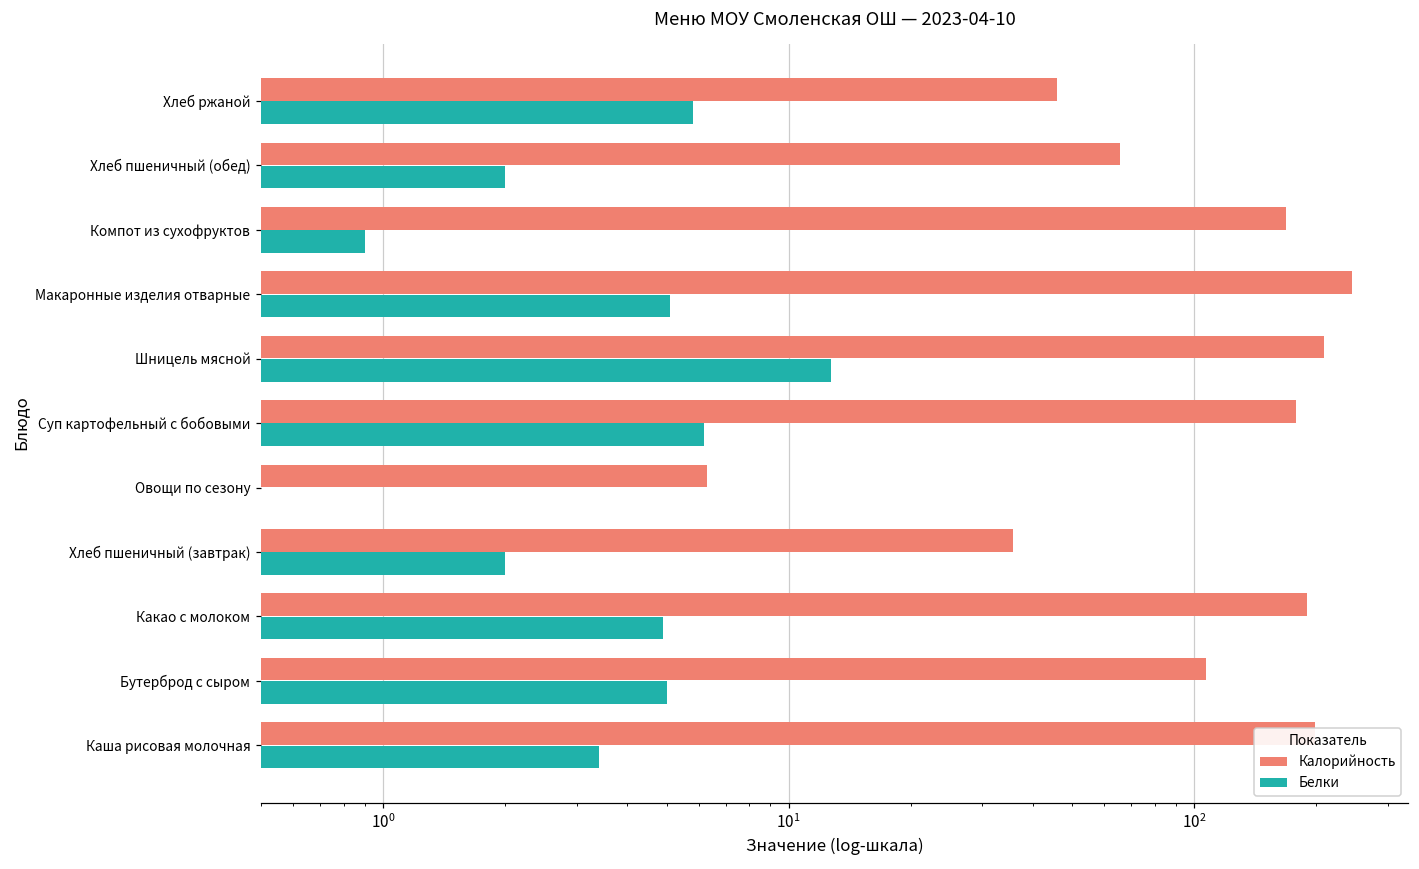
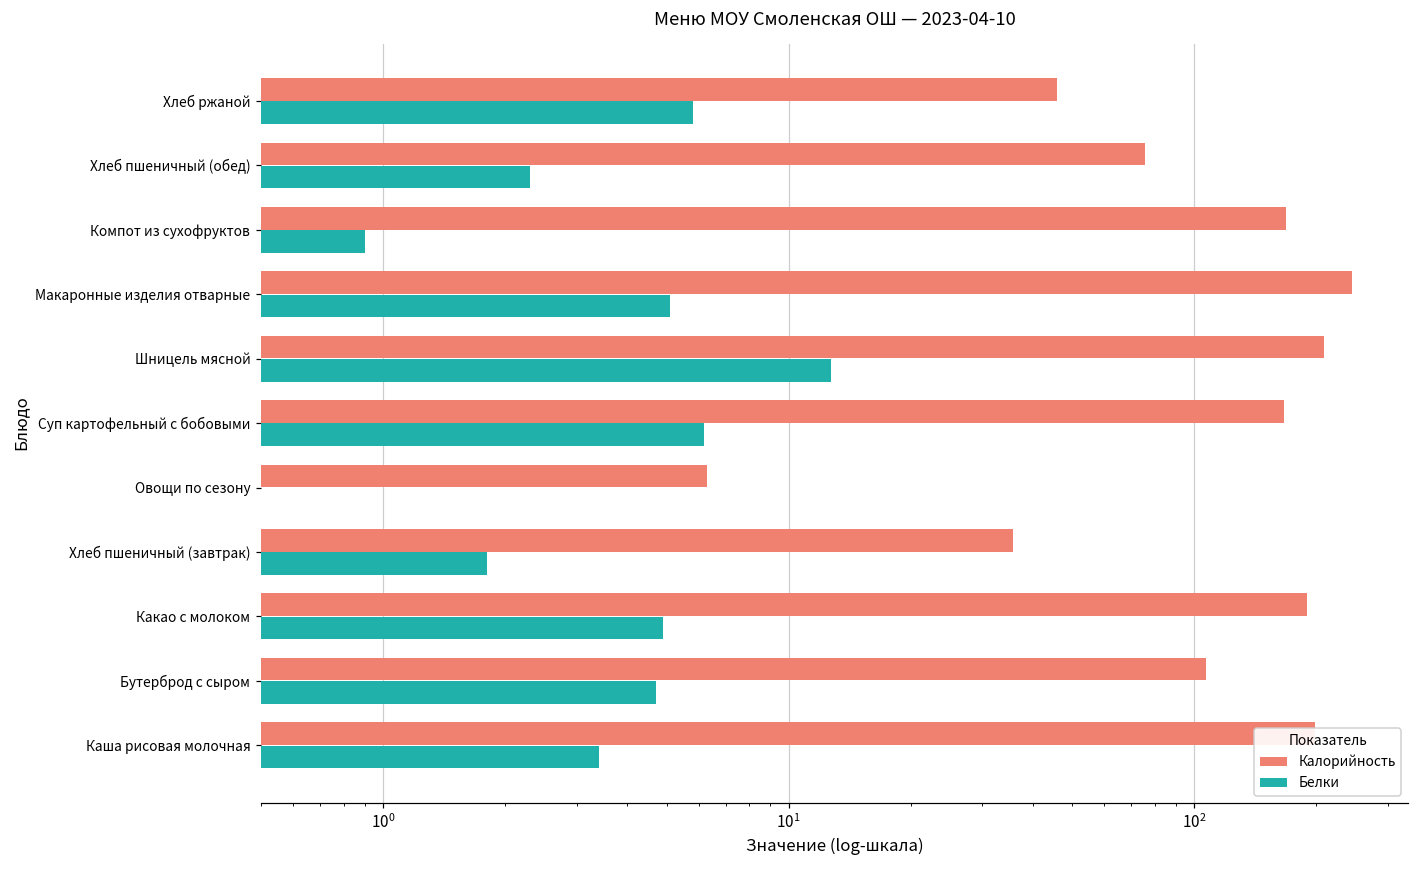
Калорийность, Хлеб пшеничный (обед): 66 -> 76
Белки, Хлеб пшеничный (обед): 2.0 -> 2.3
Калорийность, Суп картофельный с бобовыми: 180 -> 170
Белки, Хлеб пшеничный (завтрак): 2.0 -> 1.8
Белки, Бутерброд с сыром: 5.0 -> 4.7
